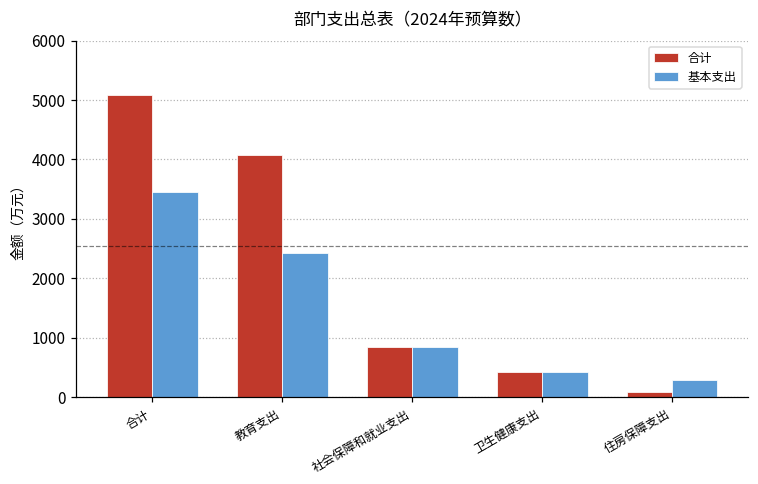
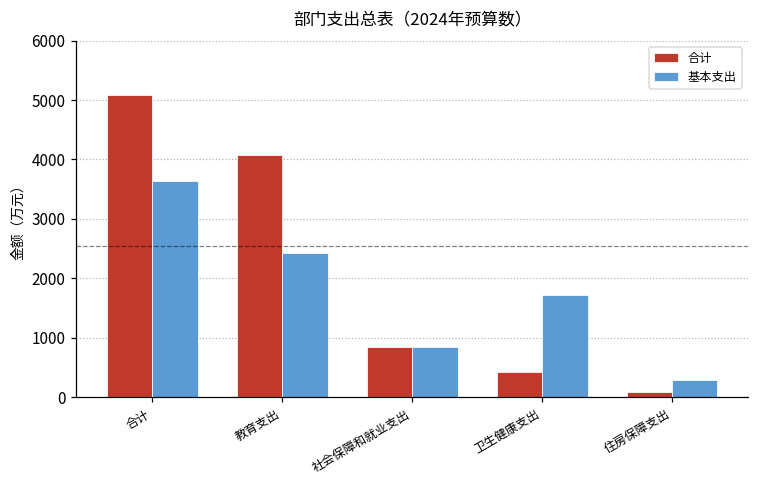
基本支出, 合计: 3400 -> 3600
基本支出, 卫生健康支出: 400 -> 1700
